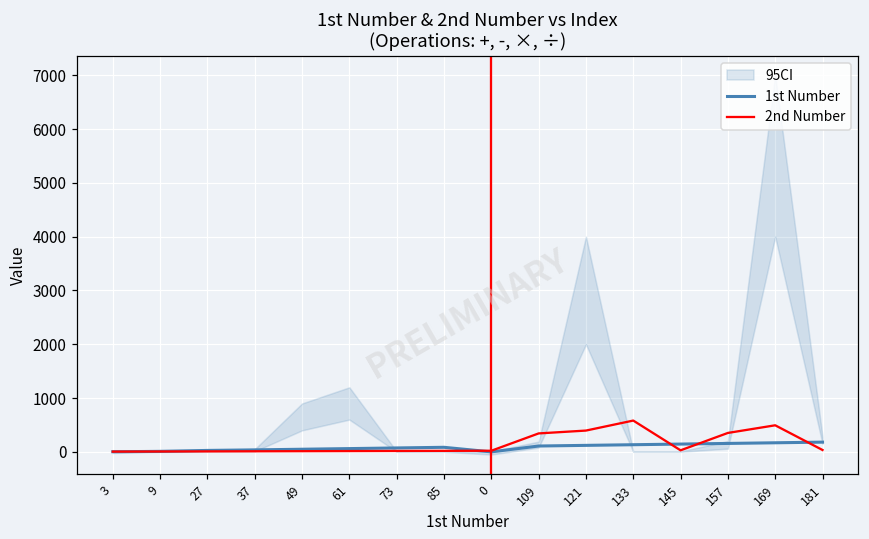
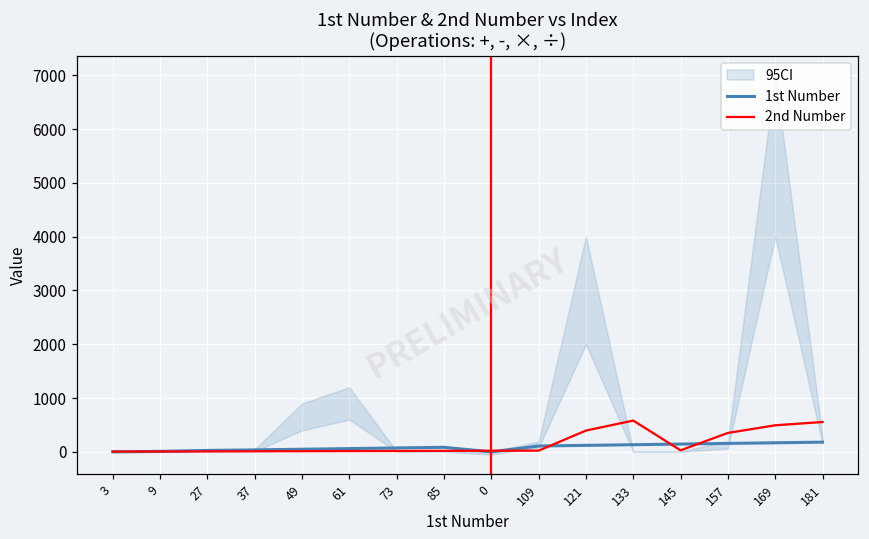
2nd Number, 109: 300 -> 0
2nd Number, 181: 0 -> 600
